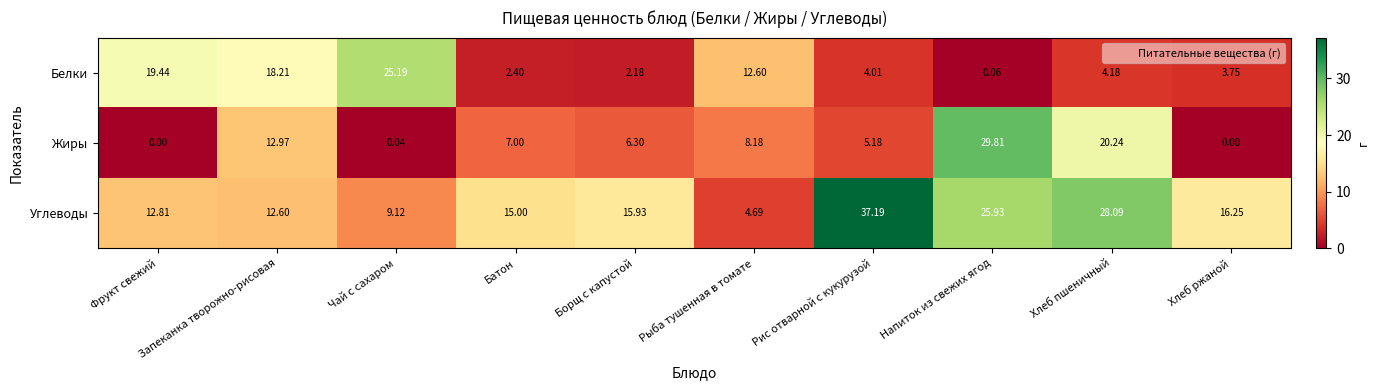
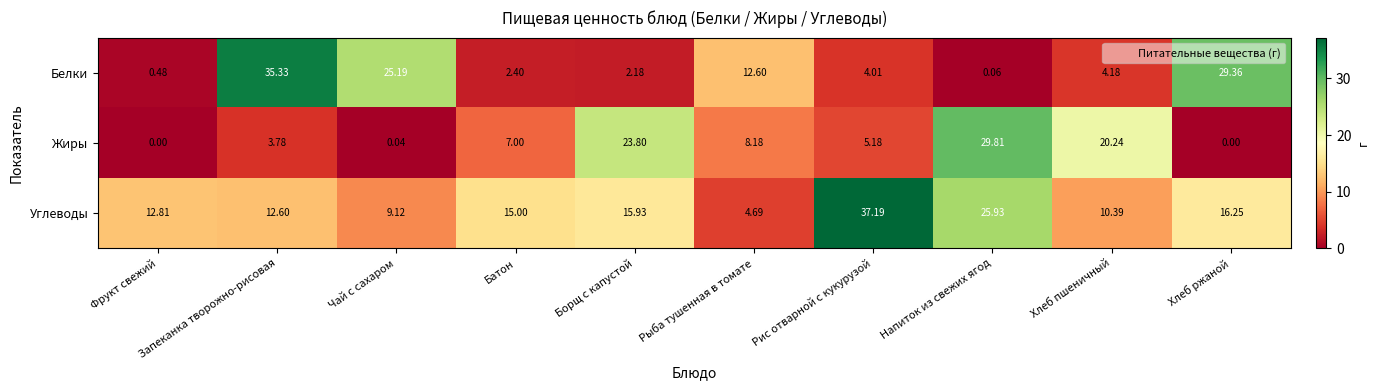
Белки, Фрукт свежий: 19.44 -> 0.48
Белки, Запеканка творожно-рисовая: 18.21 -> 35.33
Белки, Хлеб ржаной: 3.75 -> 29.36
Жиры, Запеканка творожно-рисовая: 12.97 -> 3.78
Жиры, Борщ с капустой: 6.30 -> 23.80
Углеводы, Хлеб пшеничный: 28.09 -> 10.39
